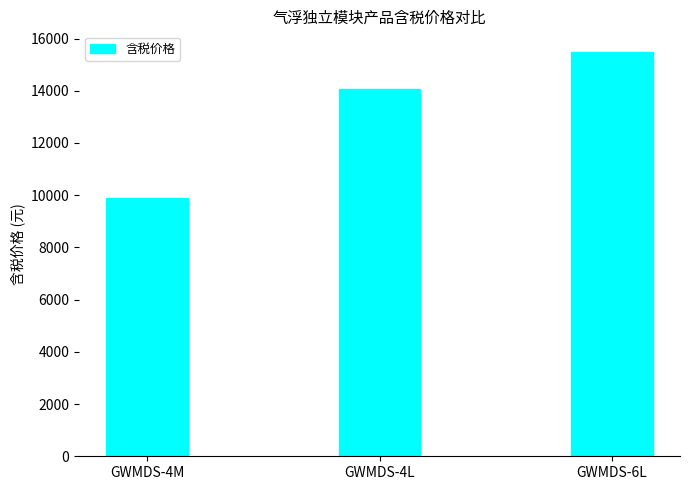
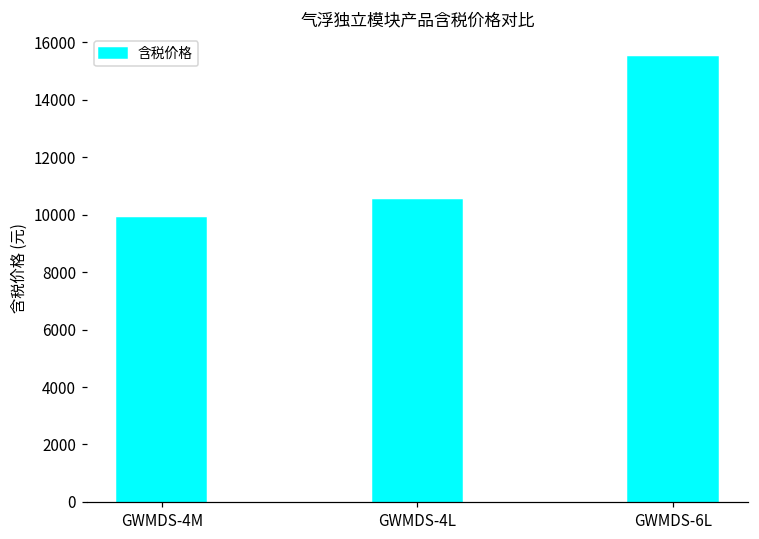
GWMDS-4L: 14100 -> 10500
